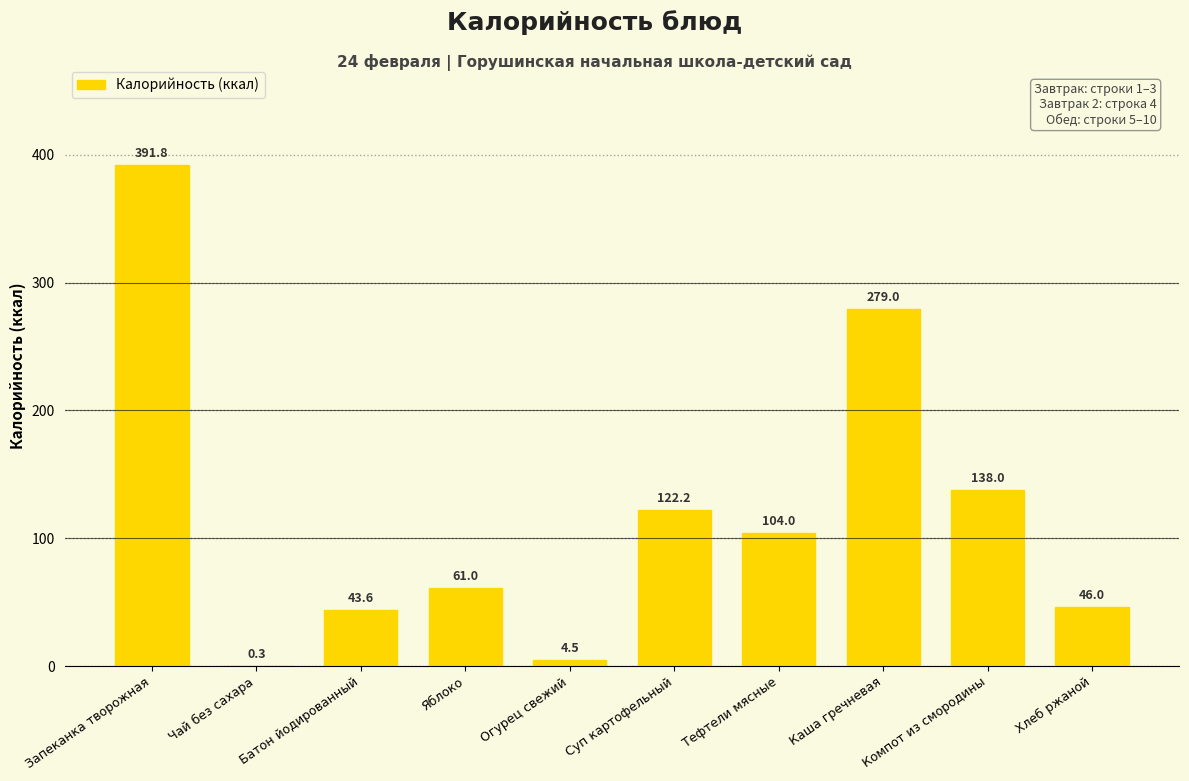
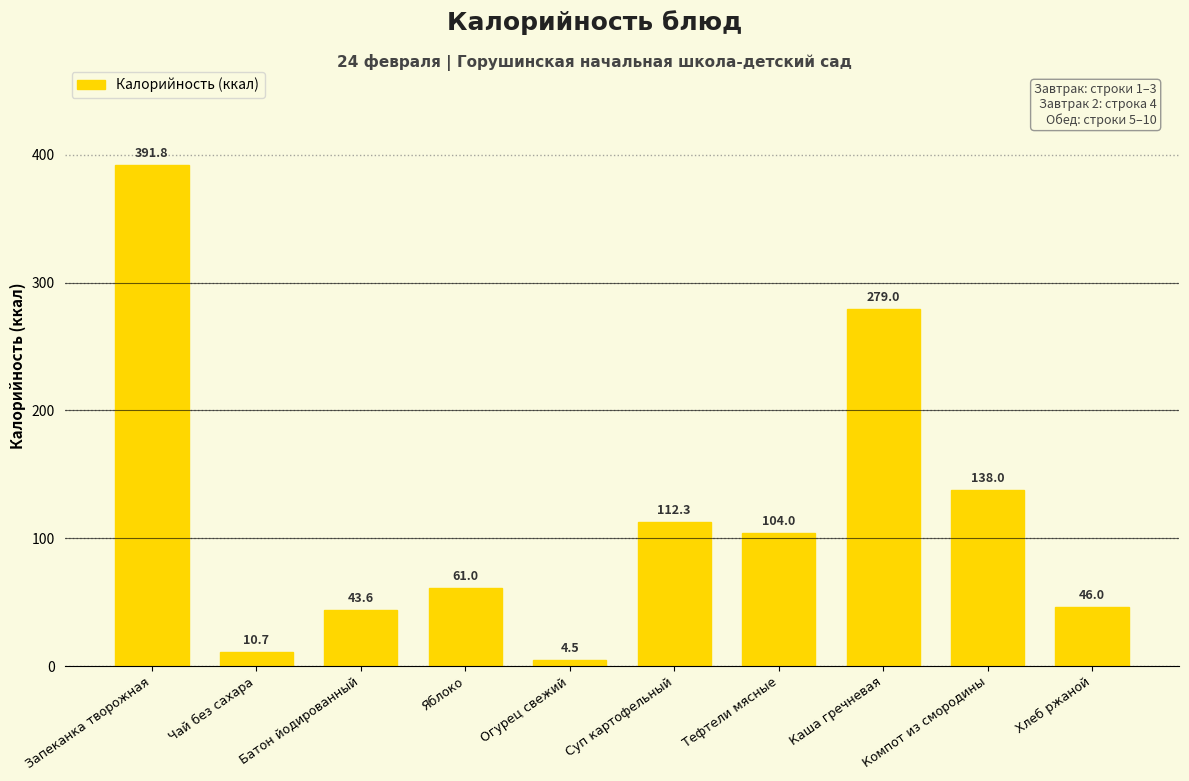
Чай без сахара: 0.3 -> 10.7
Суп картофельный: 122.2 -> 112.3
